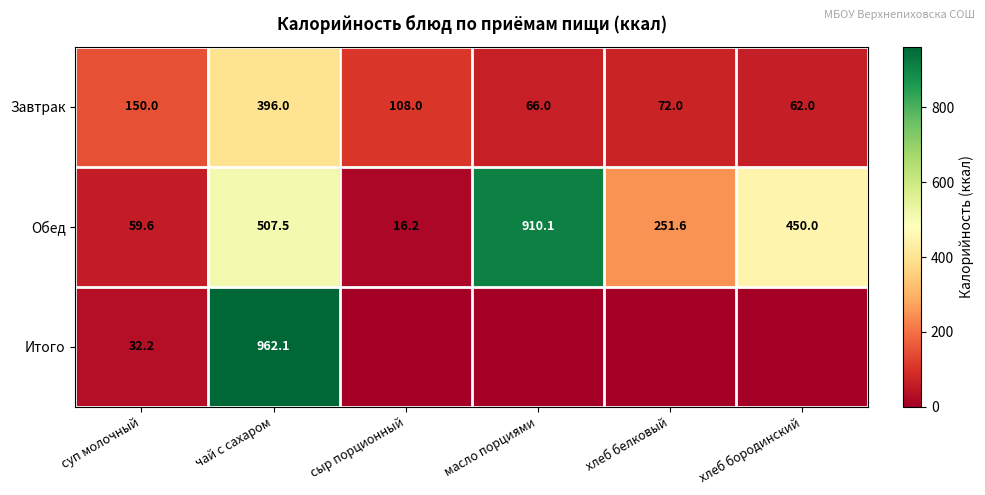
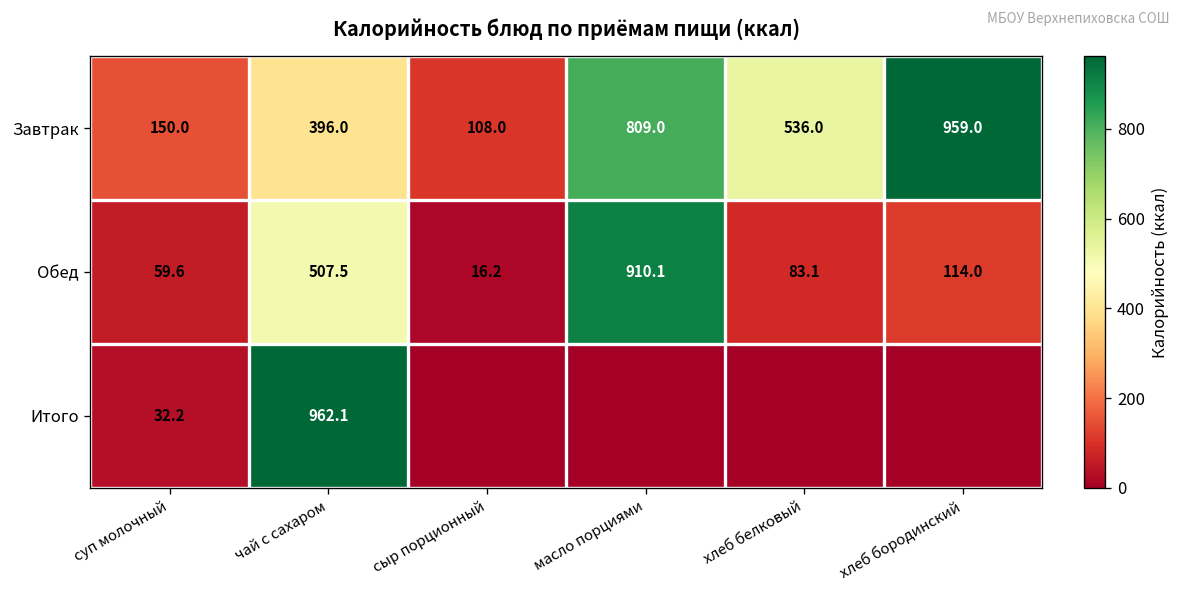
Завтрак, масло порциями: 66.0 -> 809.0
Завтрак, хлеб белковый: 72.0 -> 536.0
Завтрак, хлеб бородинский: 62.0 -> 959.0
Обед, хлеб белковый: 251.6 -> 83.1
Обед, хлеб бородинский: 450.0 -> 114.0
